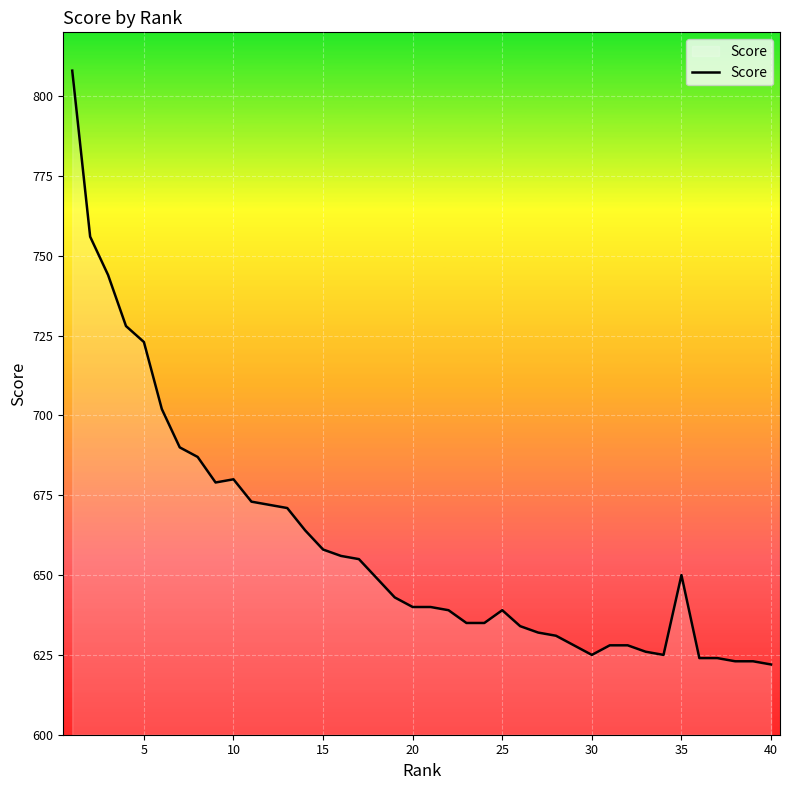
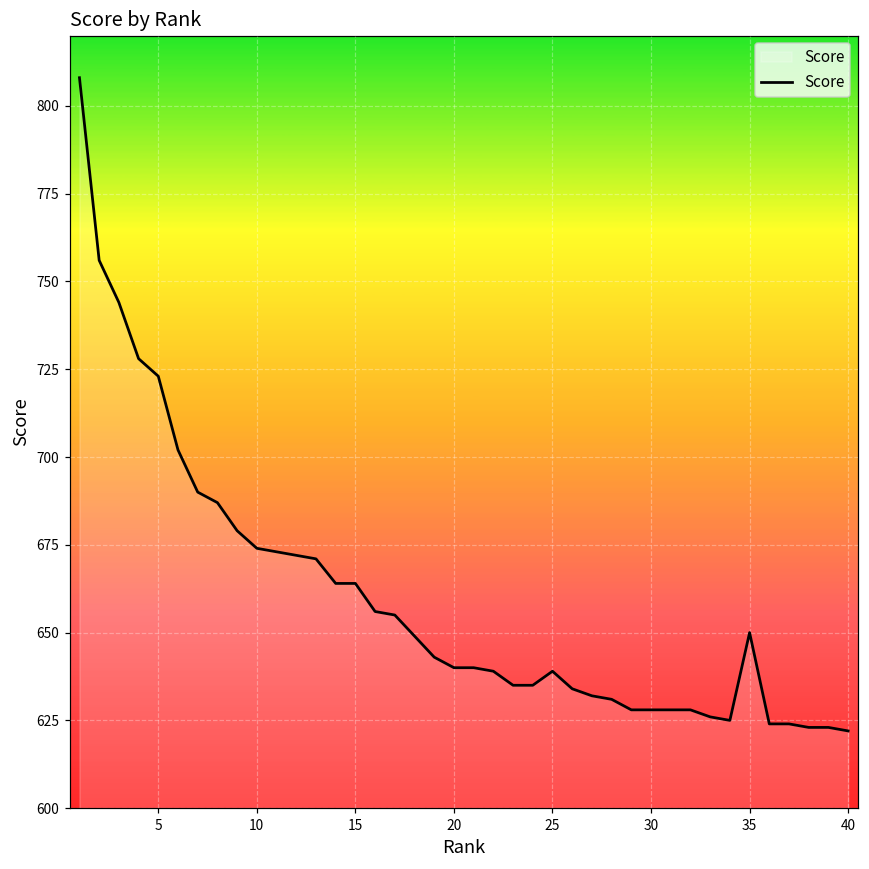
10: 680 -> 674
15: 658 -> 664
30: 625 -> 628
